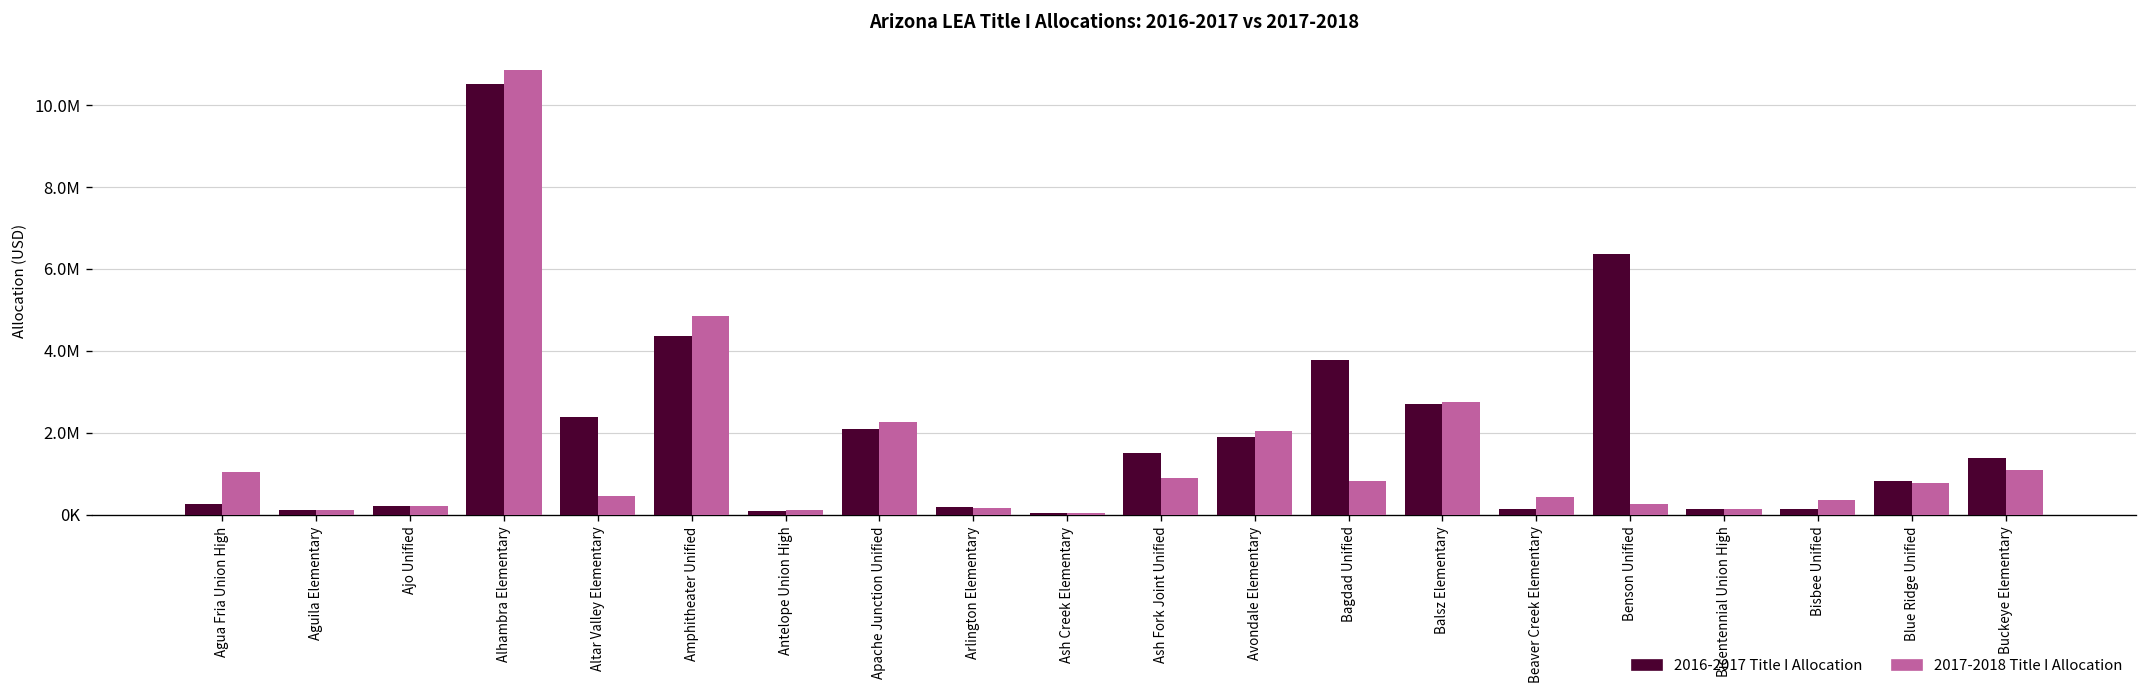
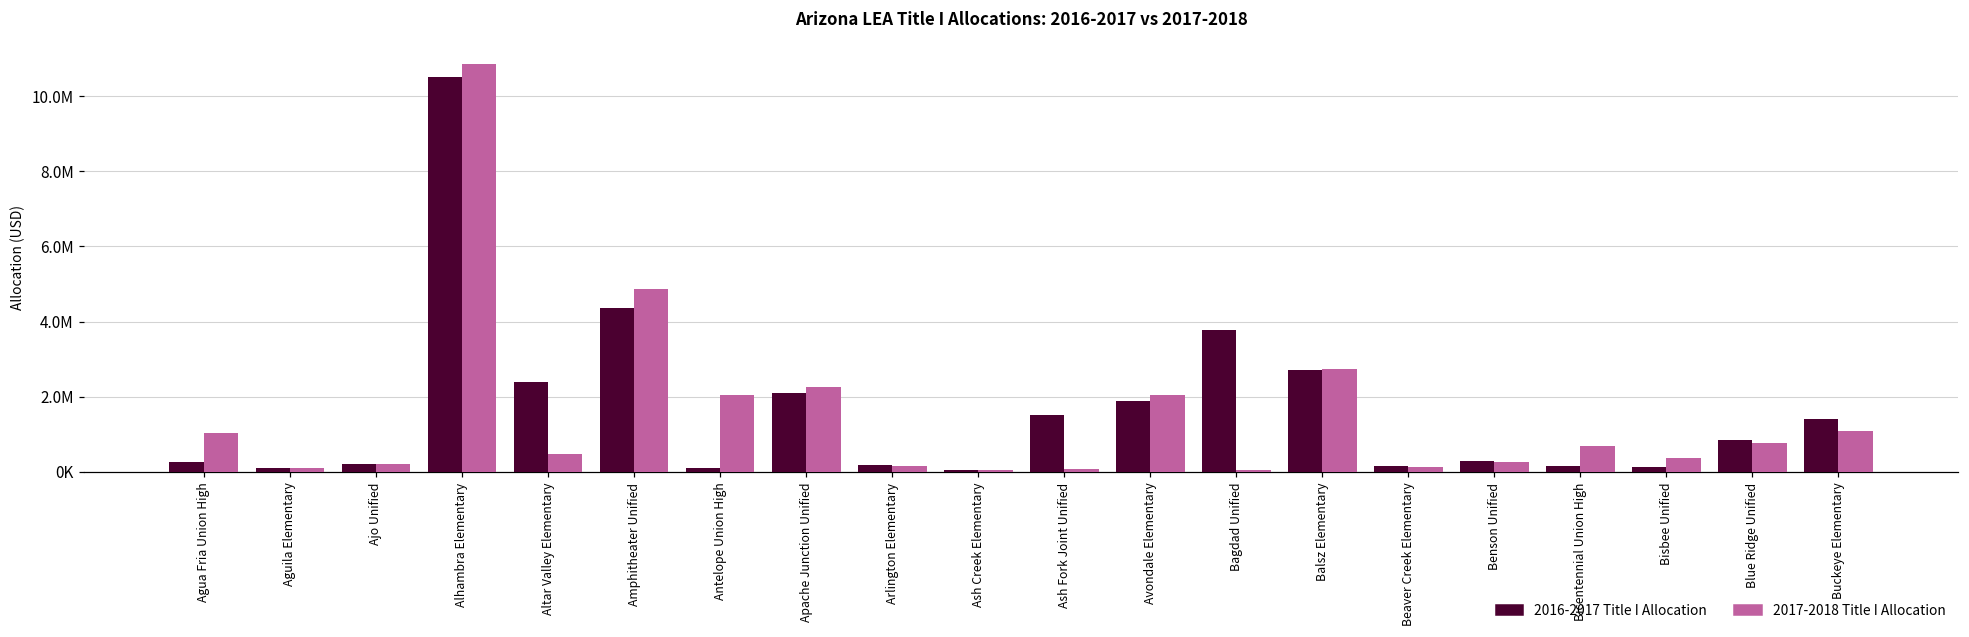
2017-2018 Title I Allocation, Antelope Union High: 100000 -> 2000000
2017-2018 Title I Allocation, Ash Fork Joint Unified: 900000 -> 100000
2017-2018 Title I Allocation, Bagdad Unified: 800000 -> 0
2017-2018 Title I Allocation, Beaver Creek Elementary: 400000 -> 100000
2016-2017 Title I Allocation, Benson Unified: 6400000 -> 300000
2017-2018 Title I Allocation, Bicentennial Union High: 100000 -> 700000
